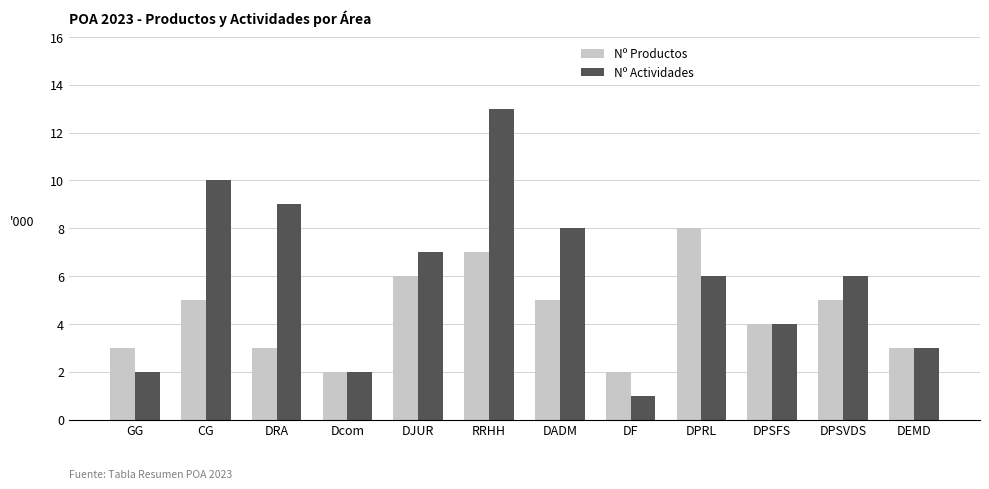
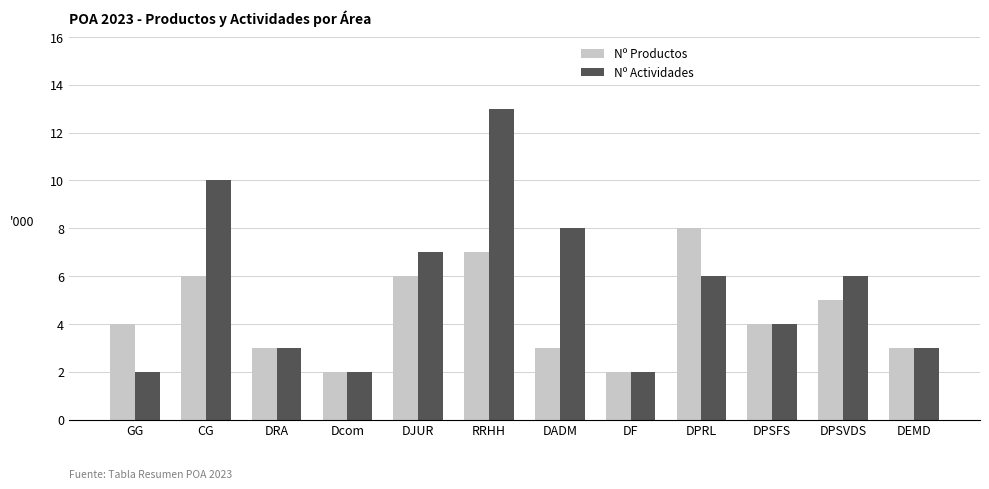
Nº Productos, GG: 3 -> 4
Nº Productos, CG: 5 -> 6
Nº Actividades, DRA: 9 -> 3
Nº Productos, DADM: 5 -> 3
Nº Actividades, DF: 1 -> 2
